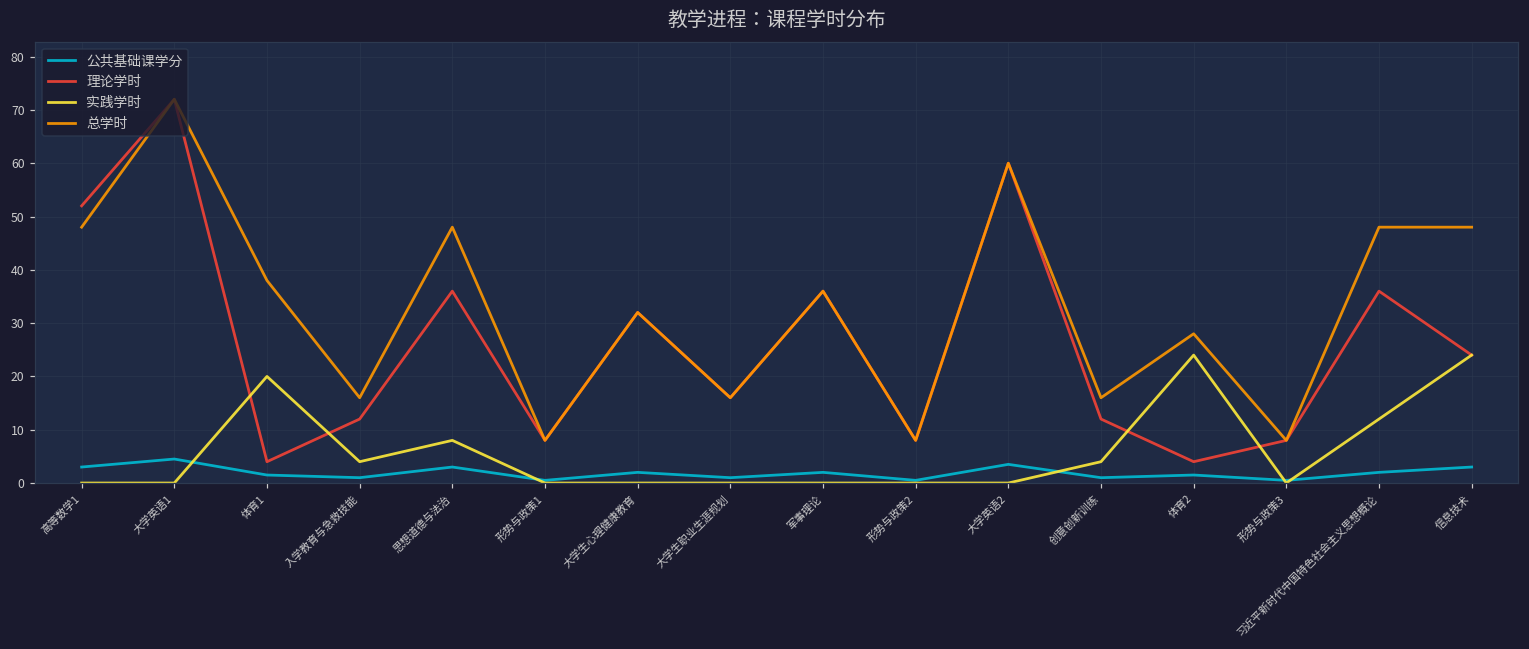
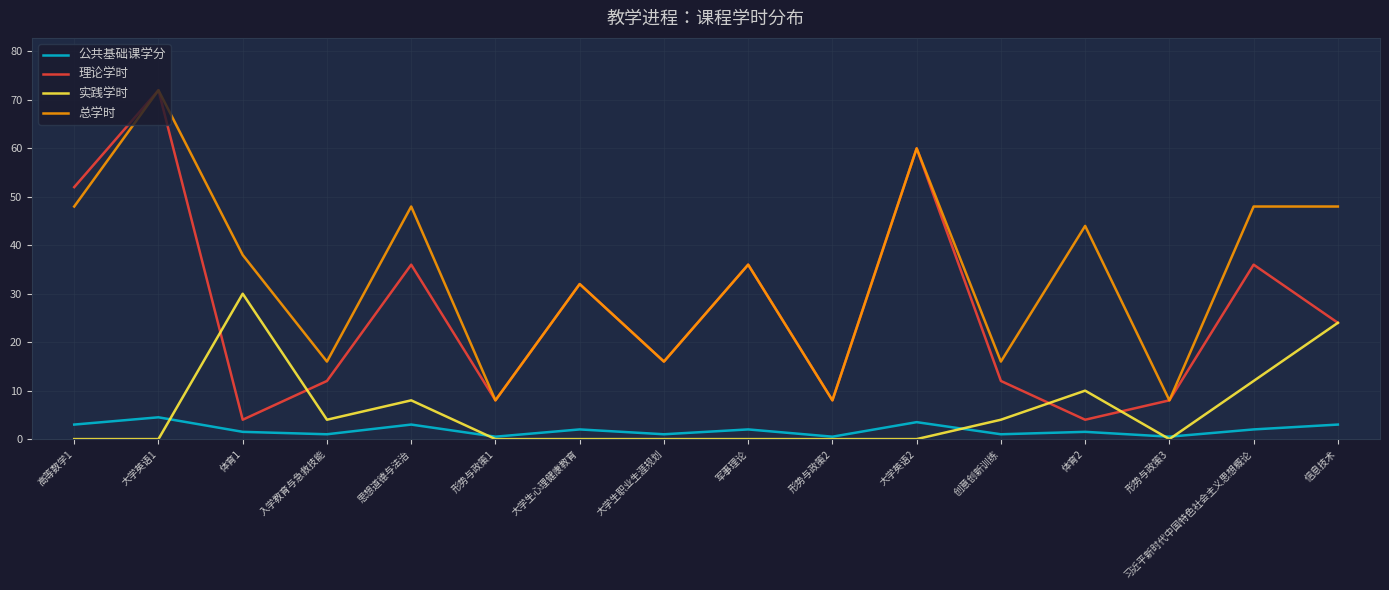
实践学时, 体育1: 20 -> 30
实践学时, 体育2: 24 -> 10
总学时, 体育2: 28 -> 44
